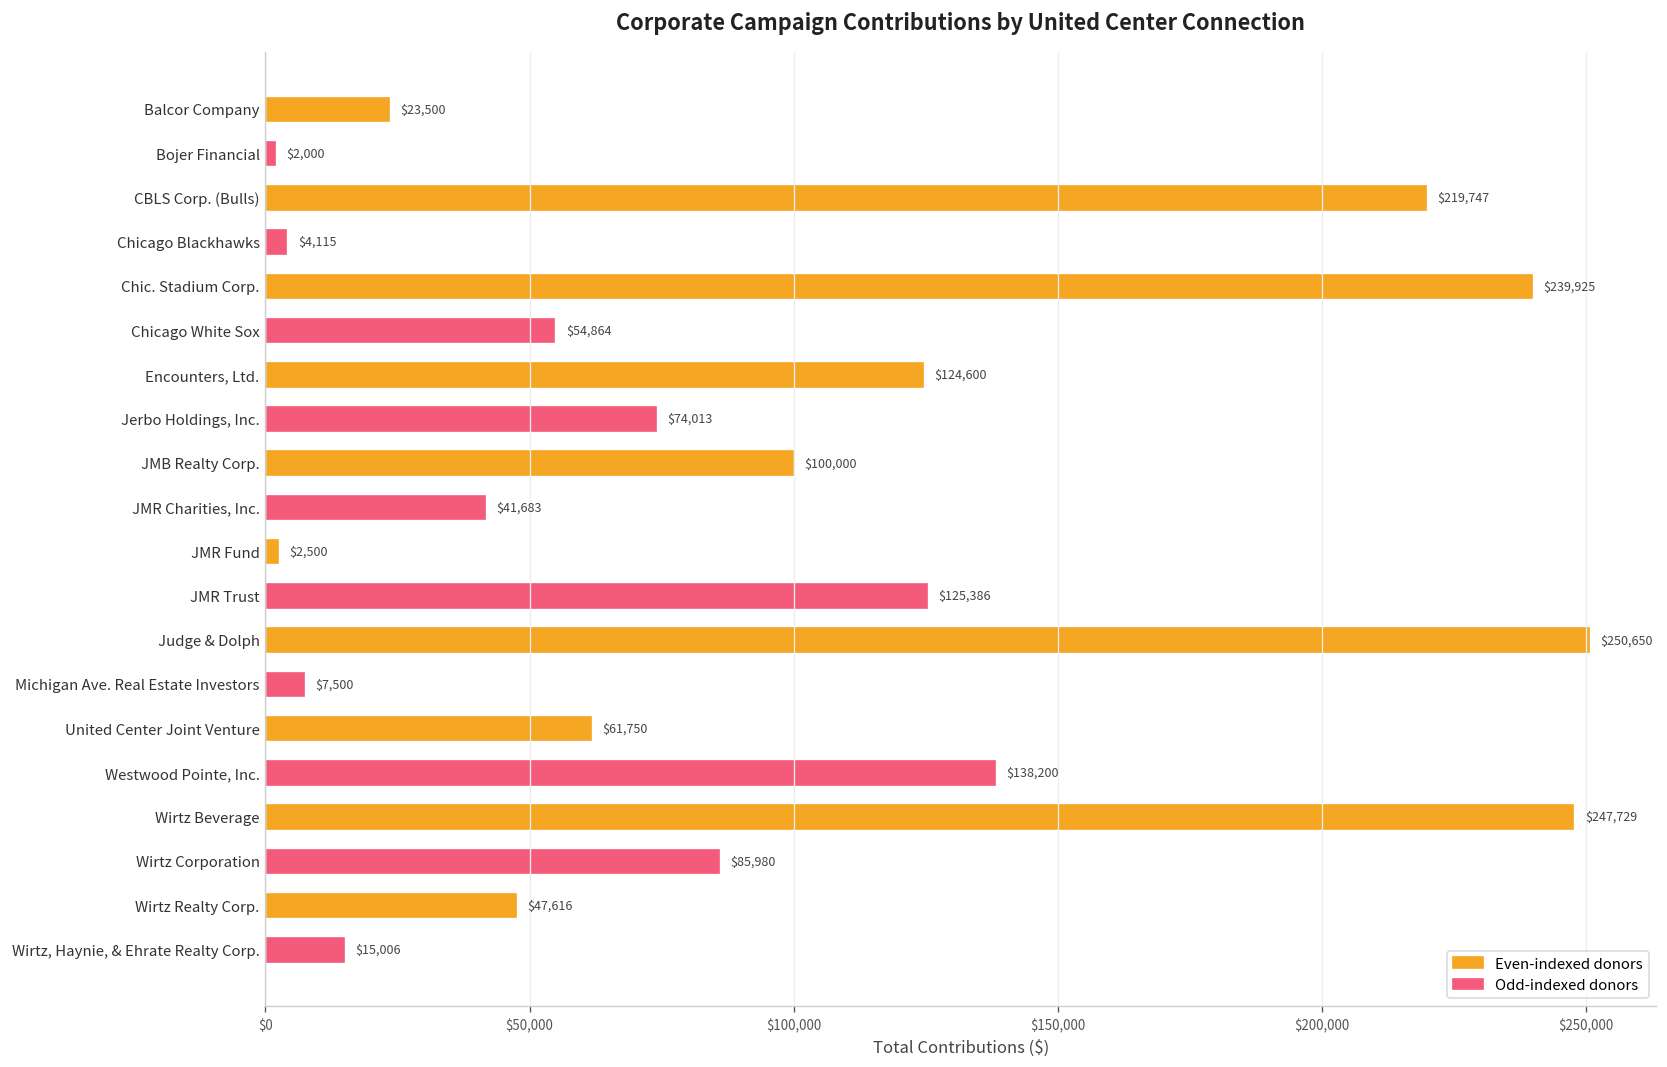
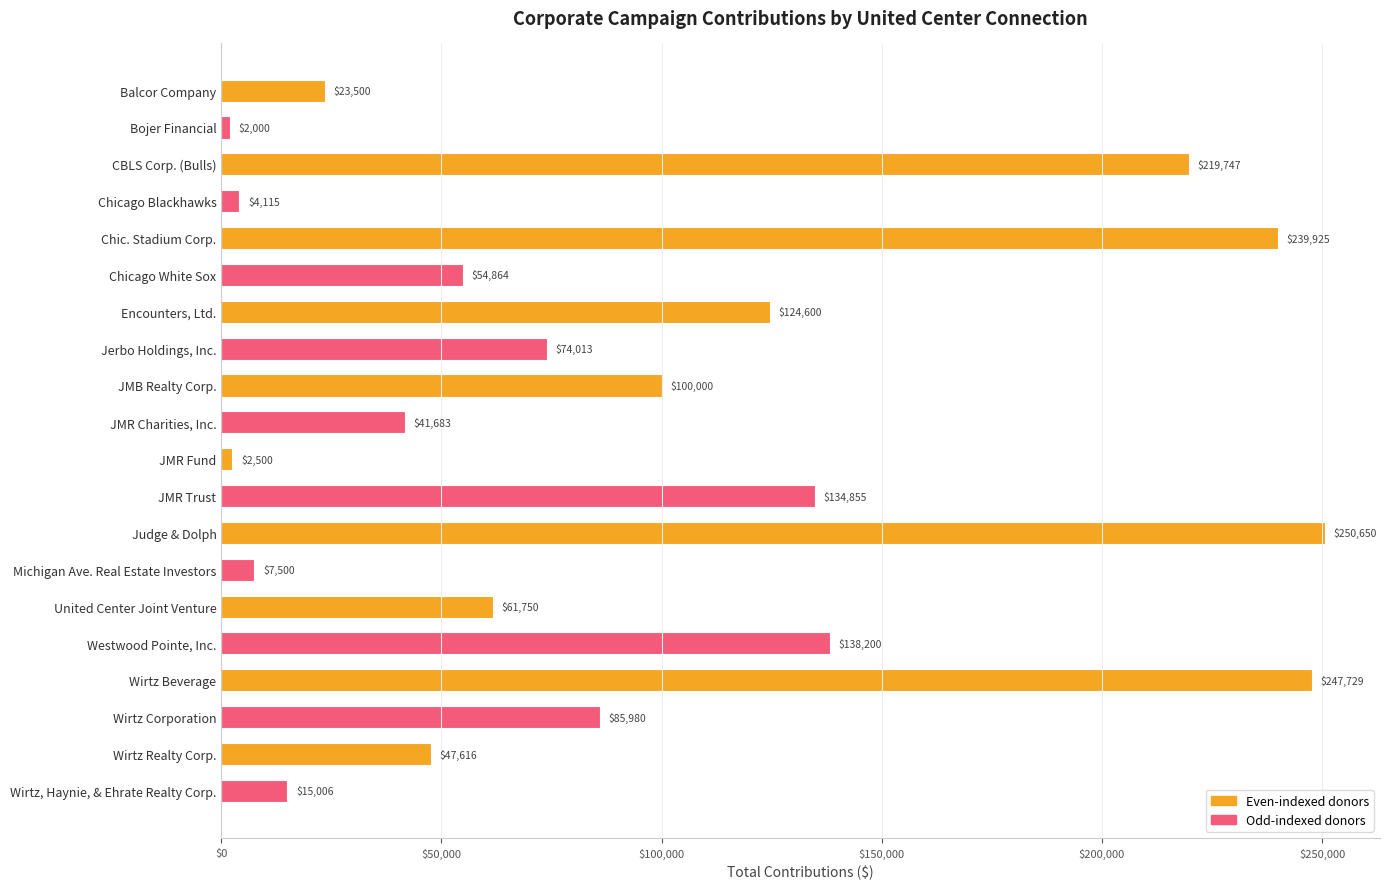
JMR Trust: $125,386 -> $134,855
